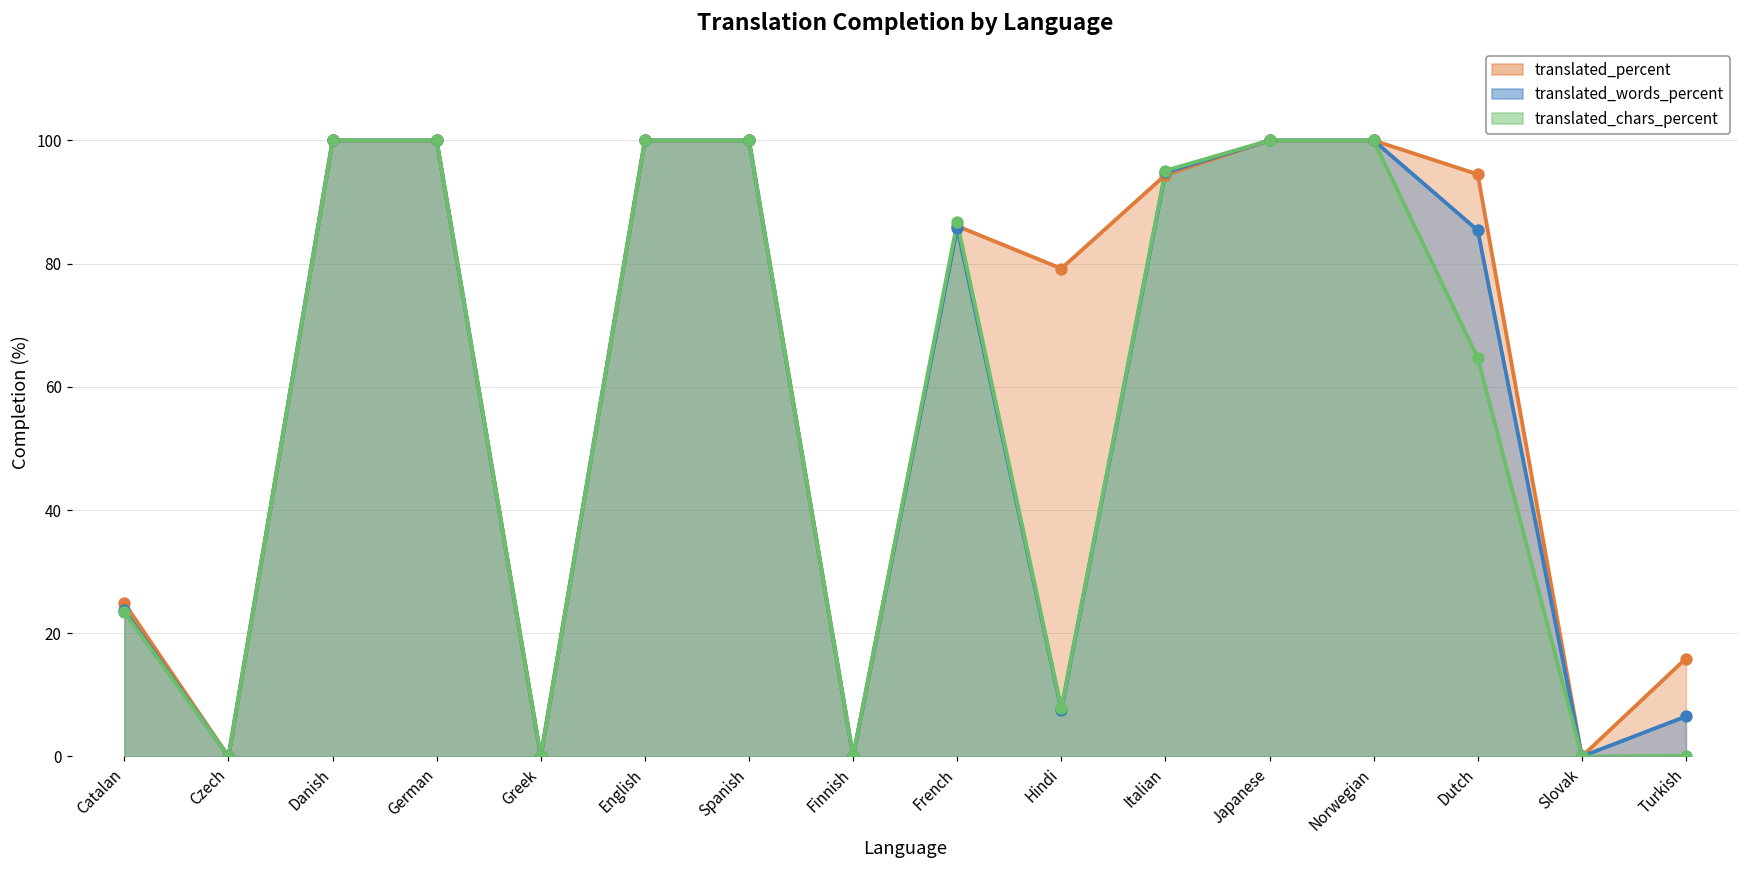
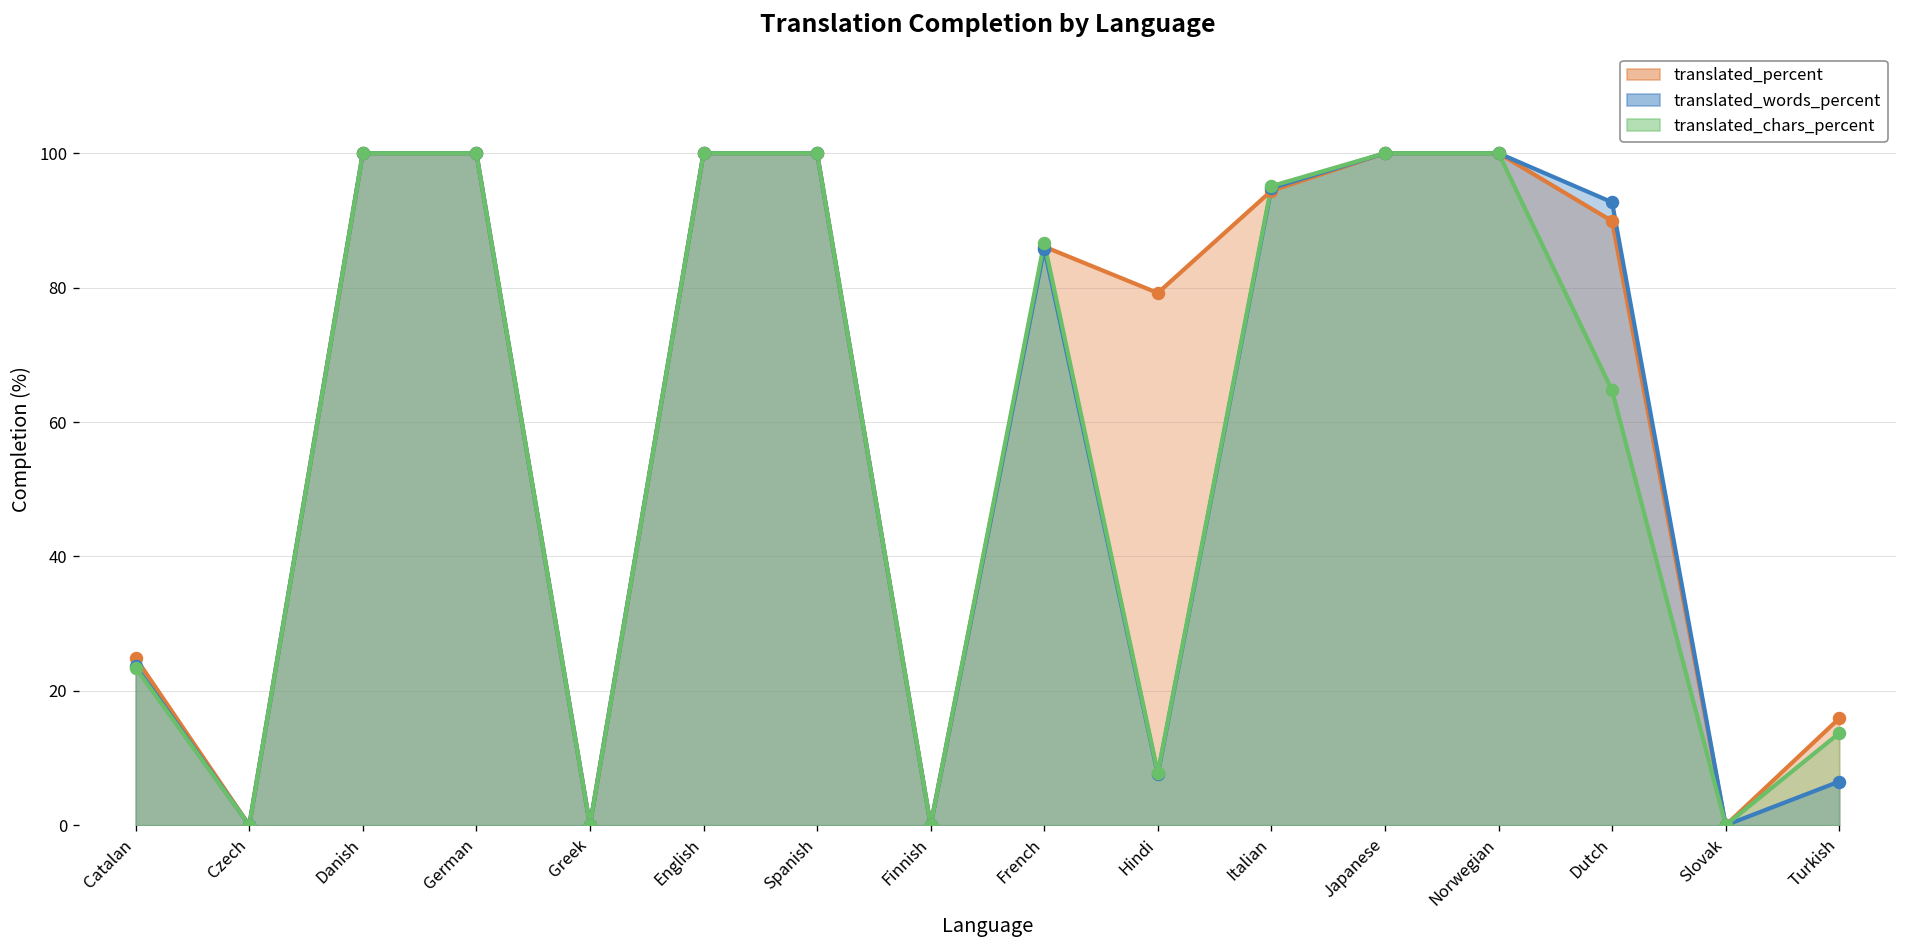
translated_percent, Dutch: 95 -> 90
translated_words_percent, Dutch: 85 -> 93
translated_chars_percent, Turkish: 0 -> 14
